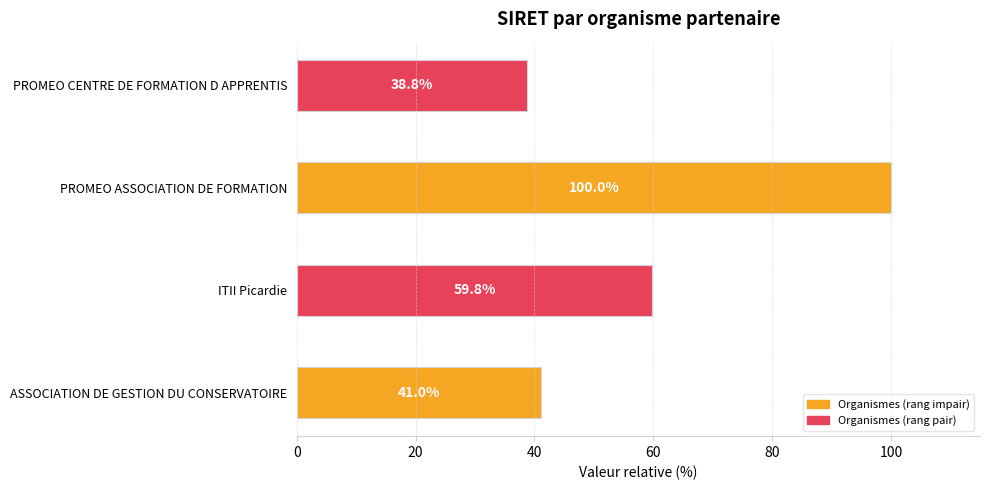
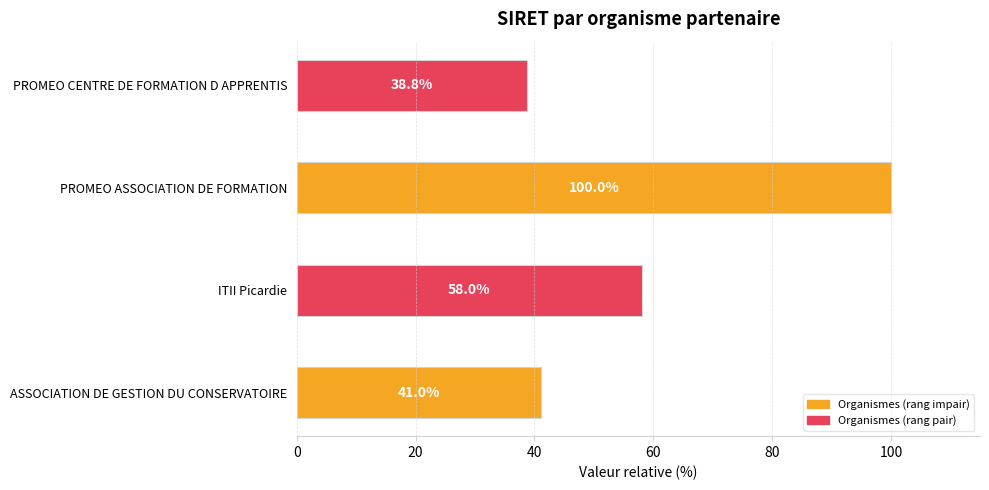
ITII Picardie: 59.8% -> 58.0%
